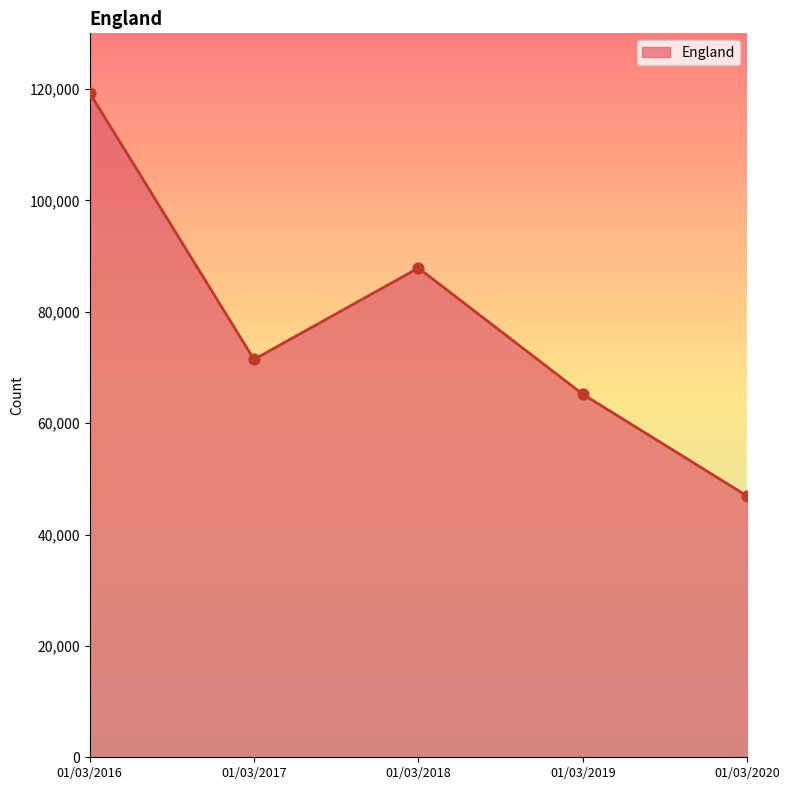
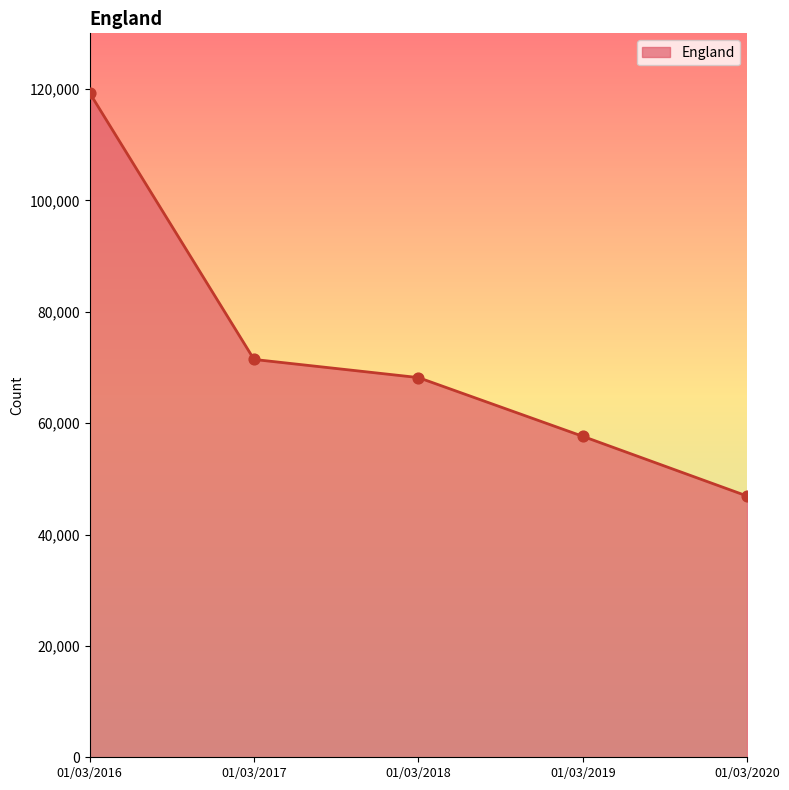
01/03/2018: 88,000 -> 68,000
01/03/2019: 65,000 -> 58,000
